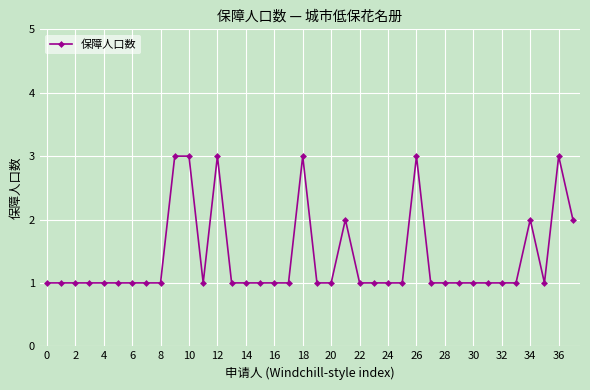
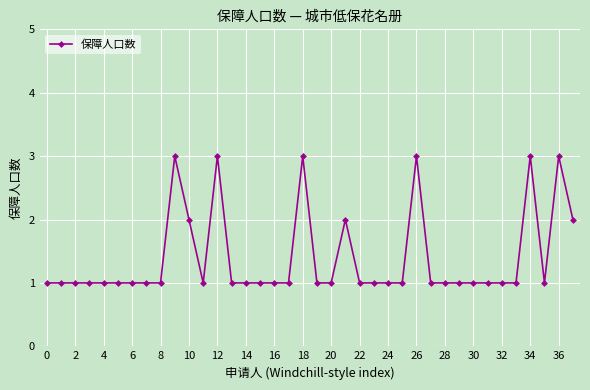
10: 3 -> 2
34: 2 -> 3
